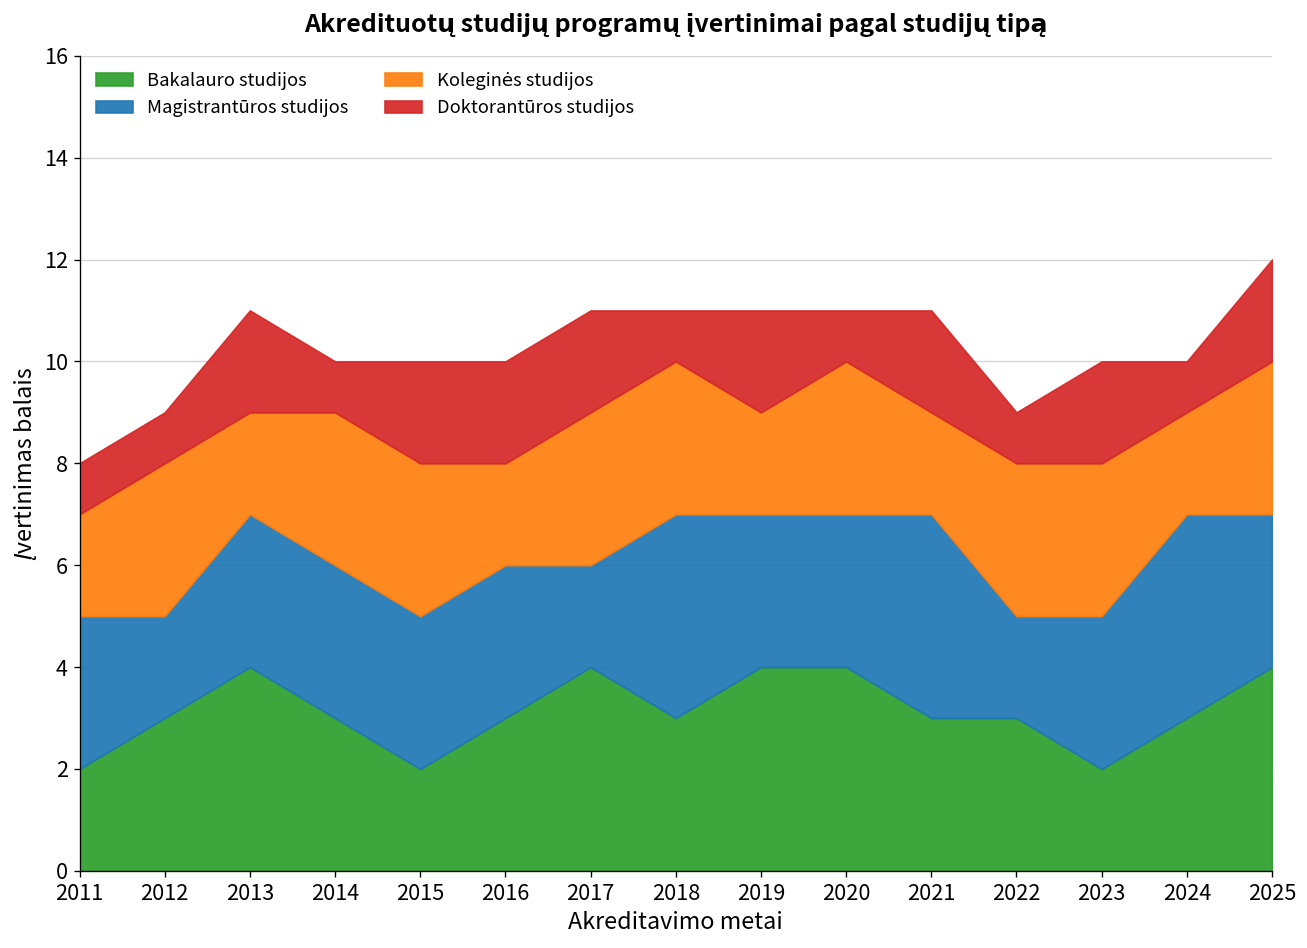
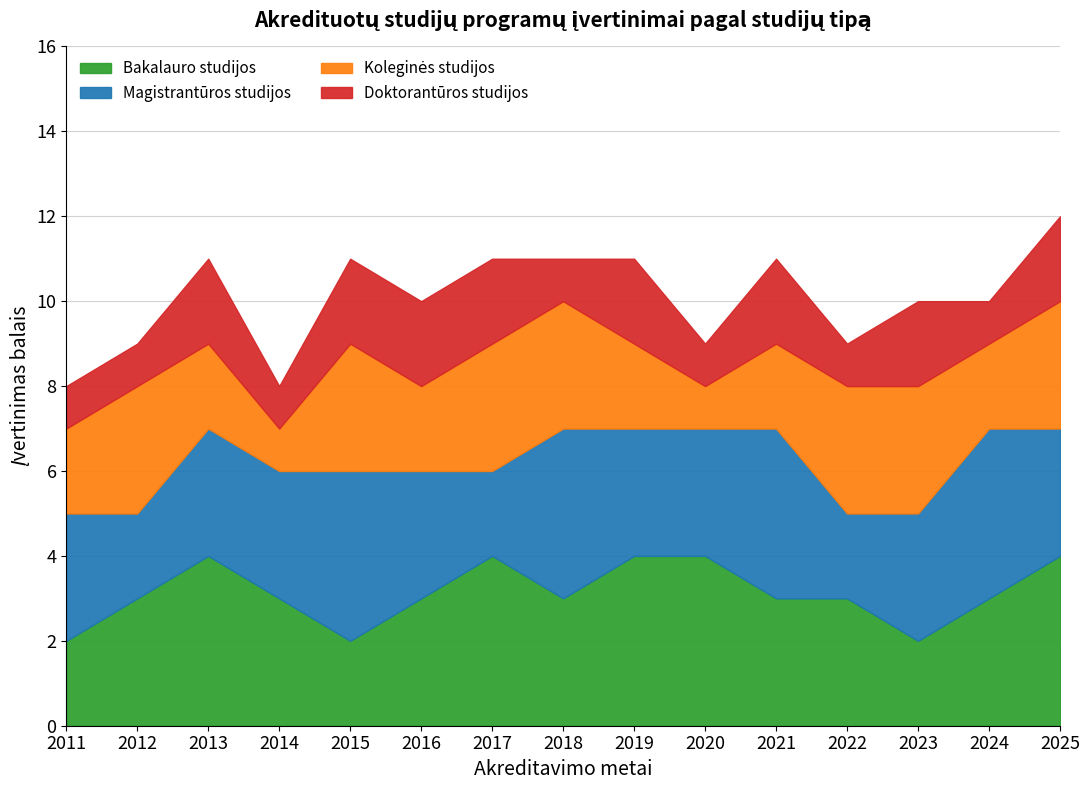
Koleginės studijos, 2014: 3 -> 1
Magistrantūros studijos, 2015: 3 -> 4
Koleginės studijos, 2020: 3 -> 1
